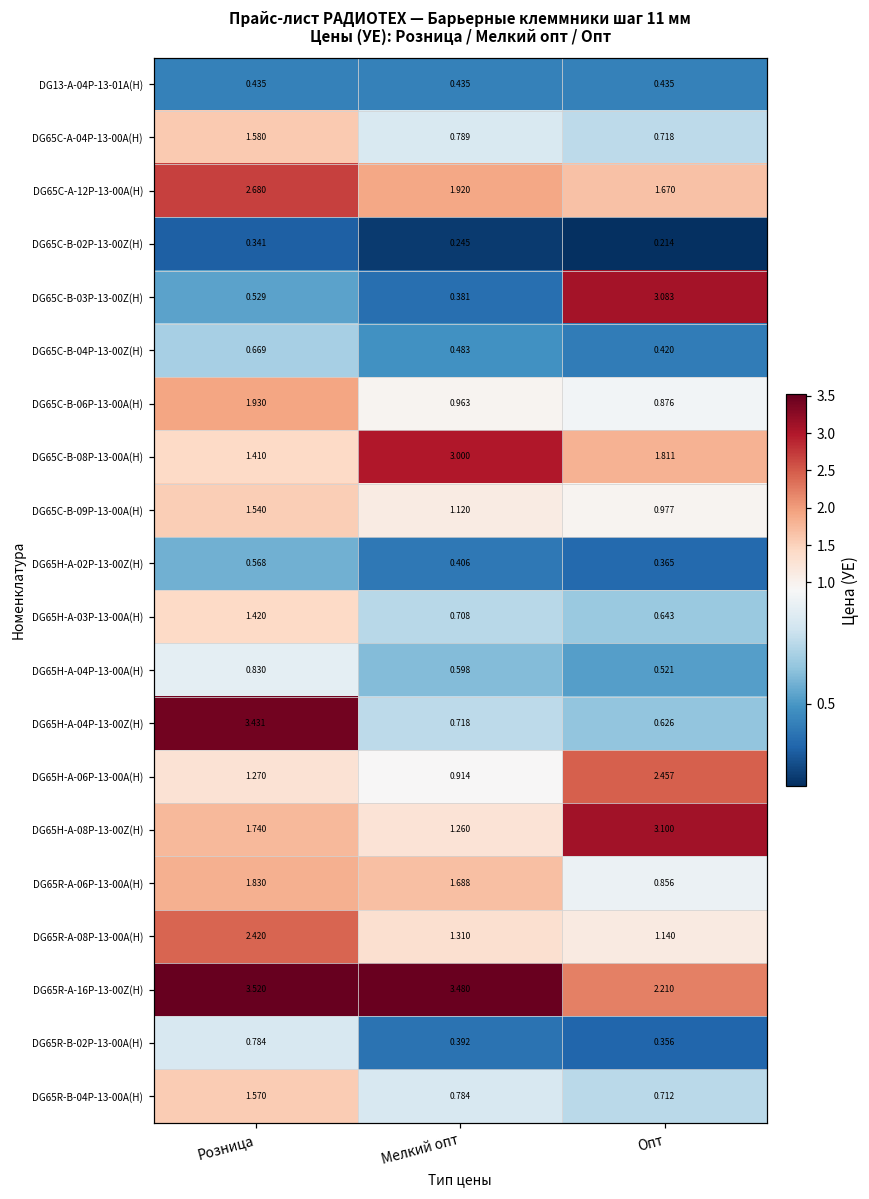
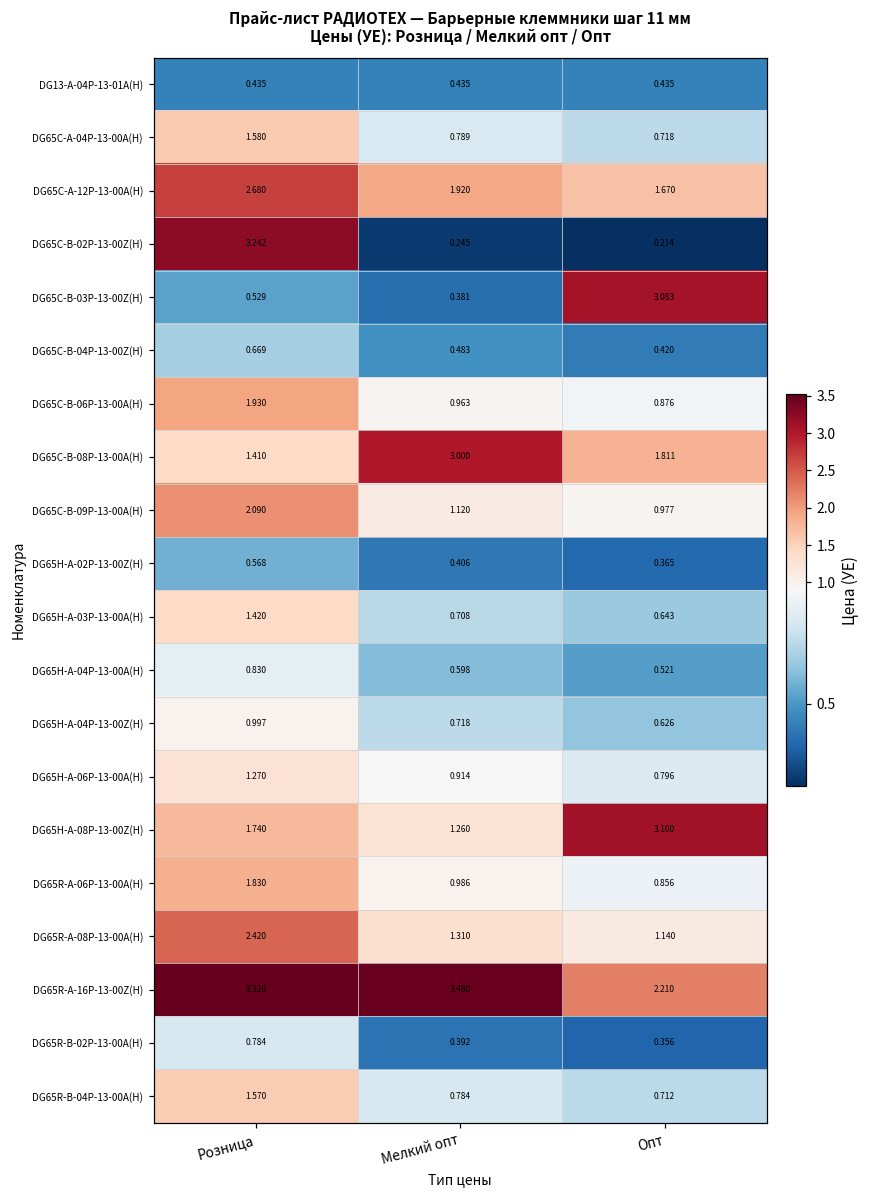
DG65C-B-02P-13-00Z(H), Розница: 0.341 -> 3.242
DG65C-B-09P-13-00A(H), Розница: 1.540 -> 2.090
DG65H-A-04P-13-00Z(H), Розница: 3.431 -> 0.997
DG65H-A-06P-13-00A(H), Опт: 2.457 -> 0.796
DG65R-A-06P-13-00A(H), Мелкий опт: 1.688 -> 0.986
